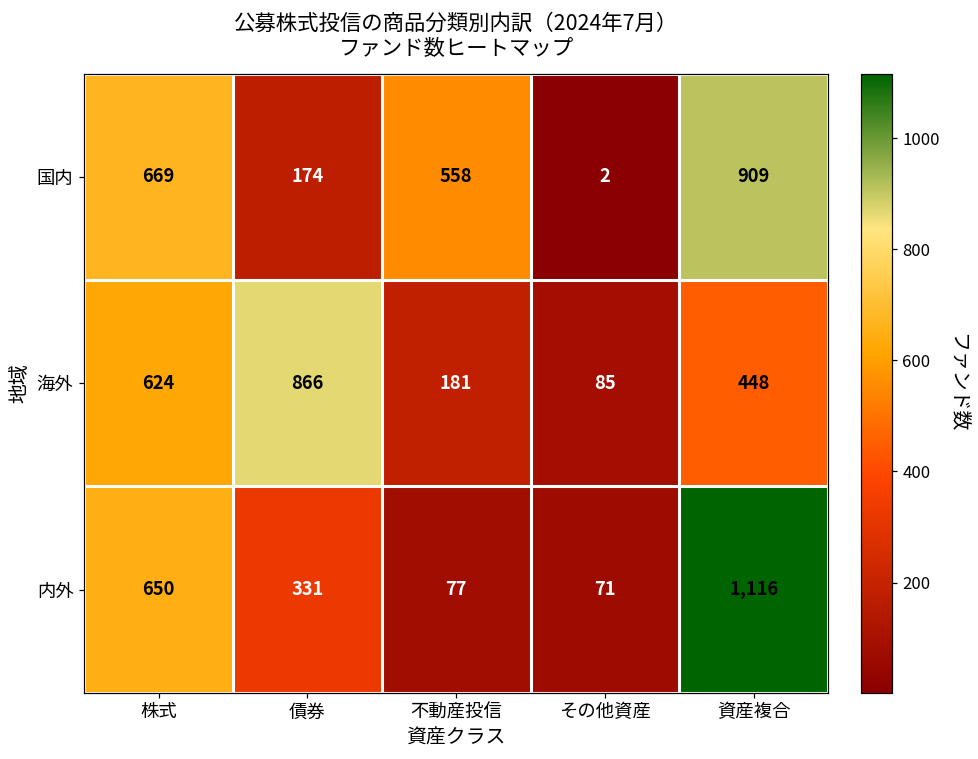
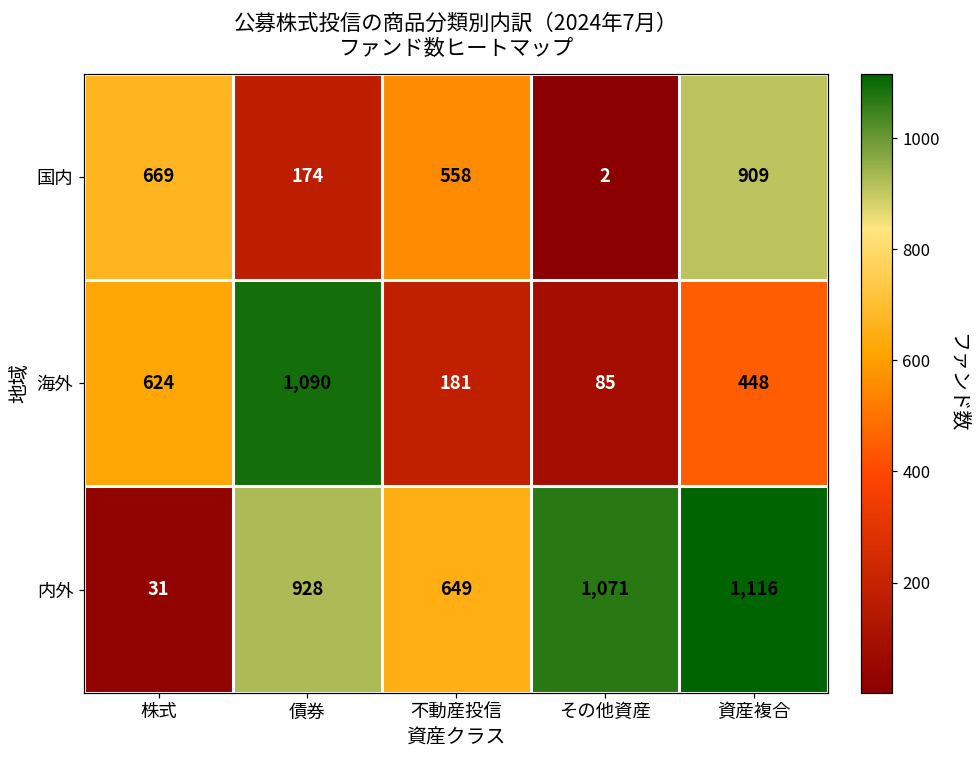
海外, 債券: 866 -> 1,090
内外, 株式: 650 -> 31
内外, 債券: 331 -> 928
内外, 不動産投信: 77 -> 649
内外, その他資産: 71 -> 1,071
